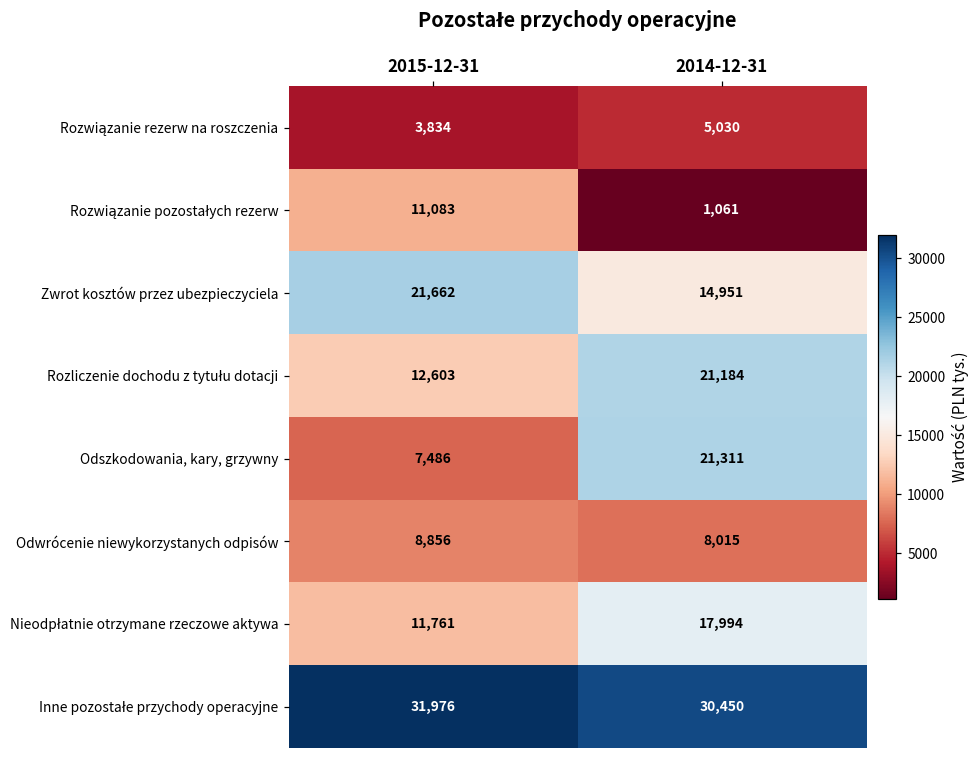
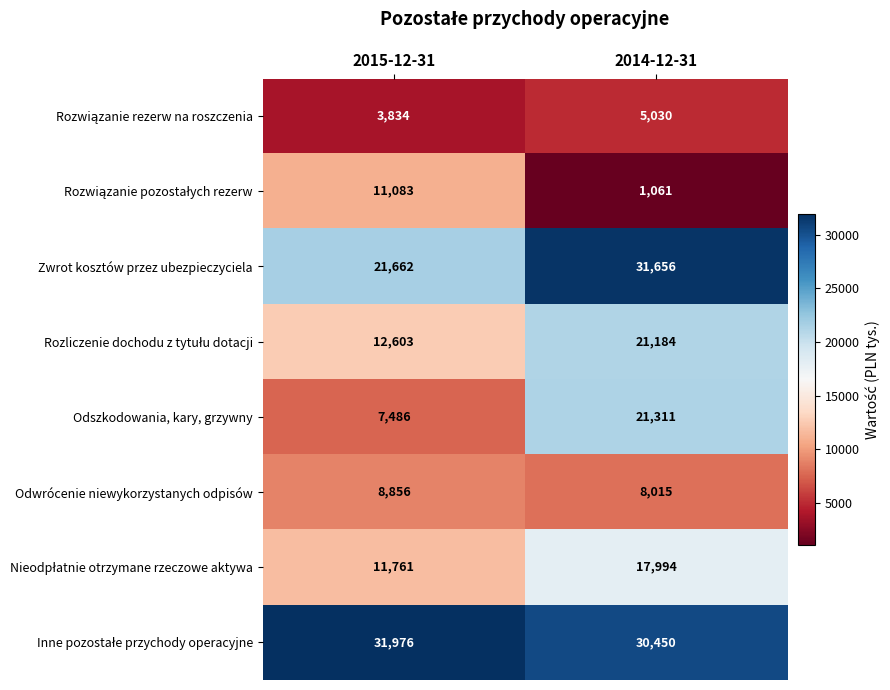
Zwrot kosztów przez ubezpieczyciela, 2014-12-31: 14,951 -> 31,656
